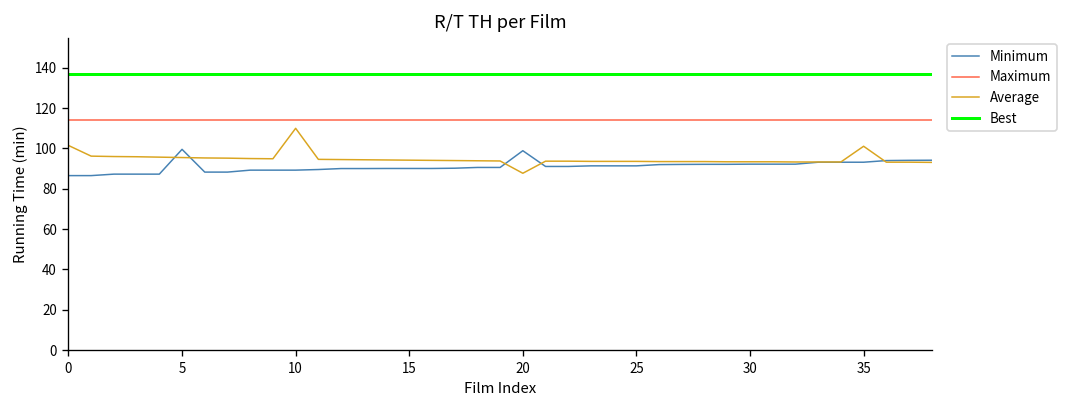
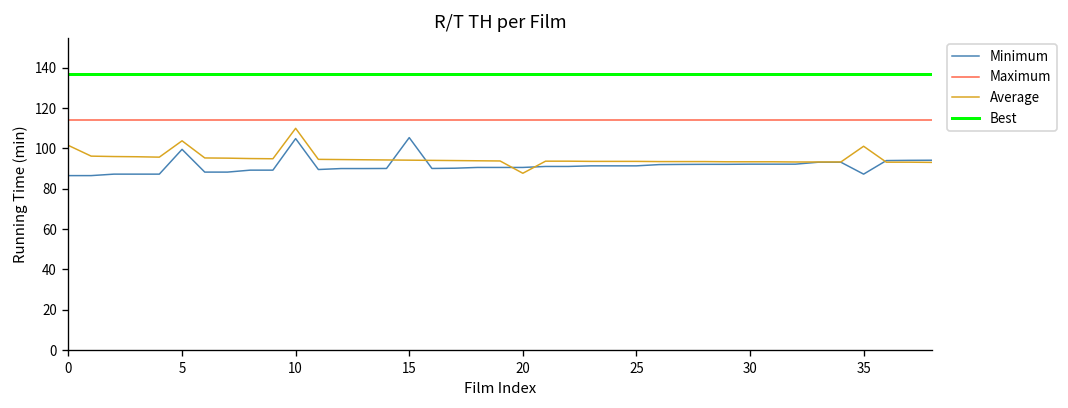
Average, 5: 96 -> 104
Minimum, 10: 89 -> 105
Minimum, 15: 90 -> 105
Minimum, 20: 99 -> 91
Minimum, 35: 93 -> 87
